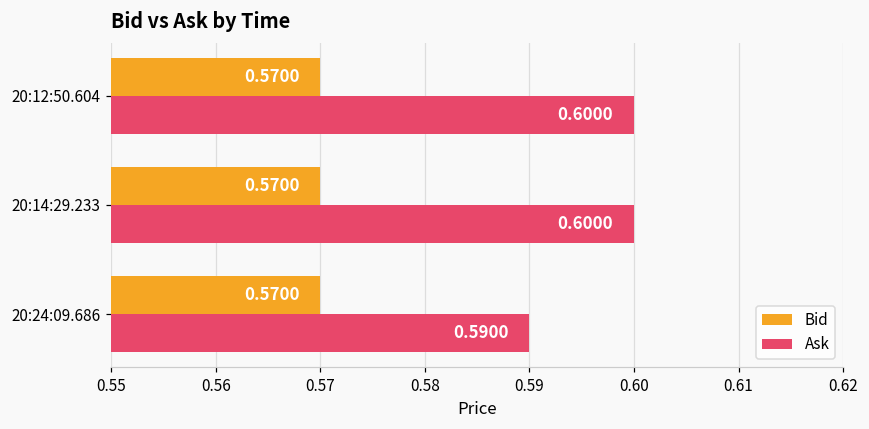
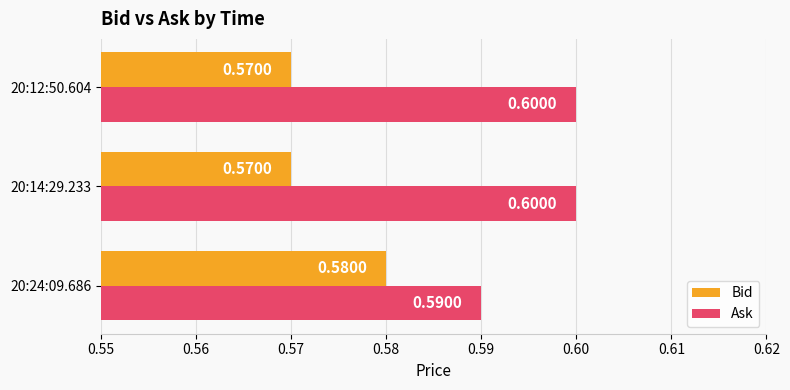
Bid, 20:24:09.686: 0.5700 -> 0.5800
